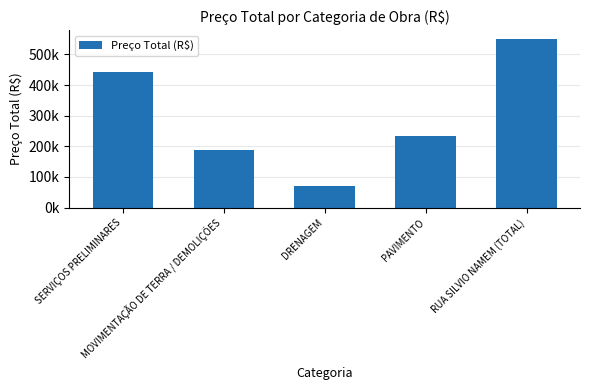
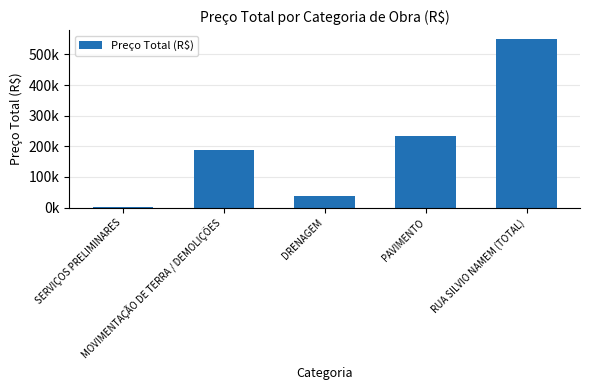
SERVIÇOS PRELIMINARES: 440000 -> 0
DRENAGEM: 70000 -> 40000
